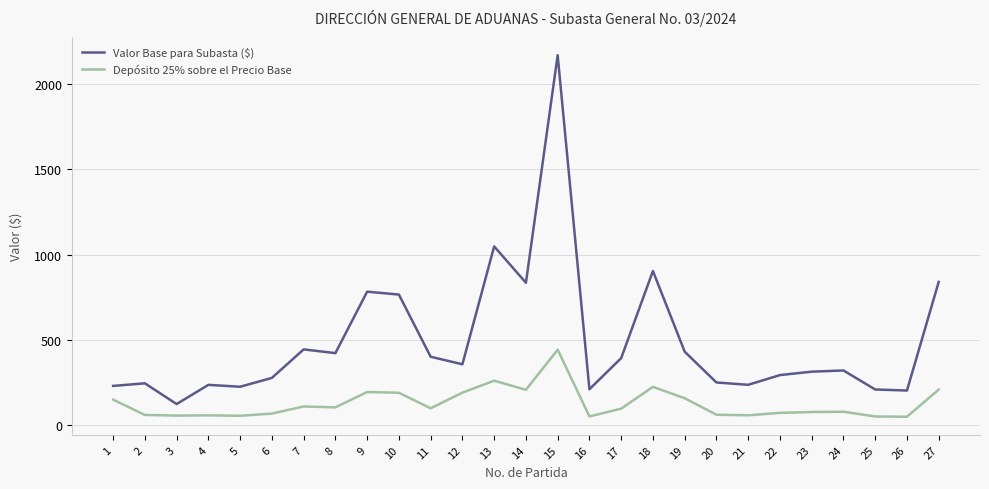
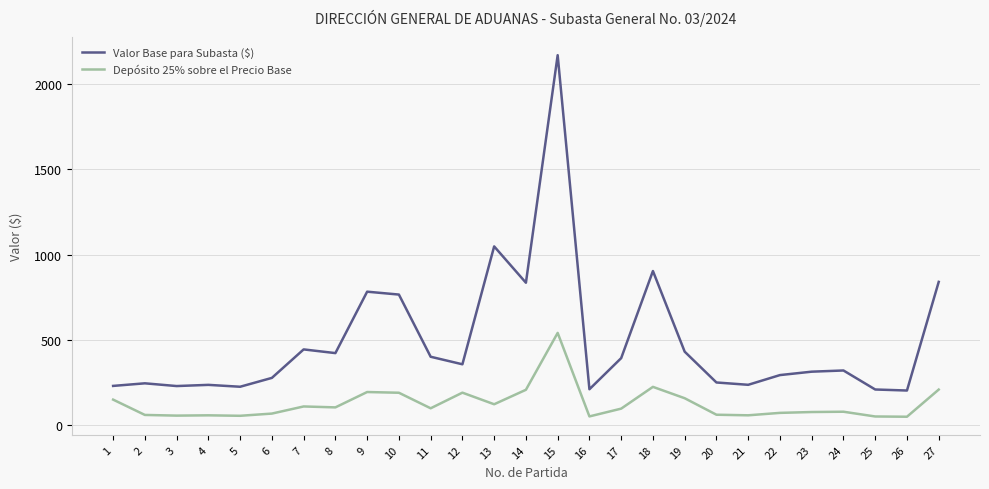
Valor Base para Subasta ($), 3: 130 -> 230
Depósito 25% sobre el Precio Base, 13: 260 -> 120
Depósito 25% sobre el Precio Base, 15: 440 -> 540
